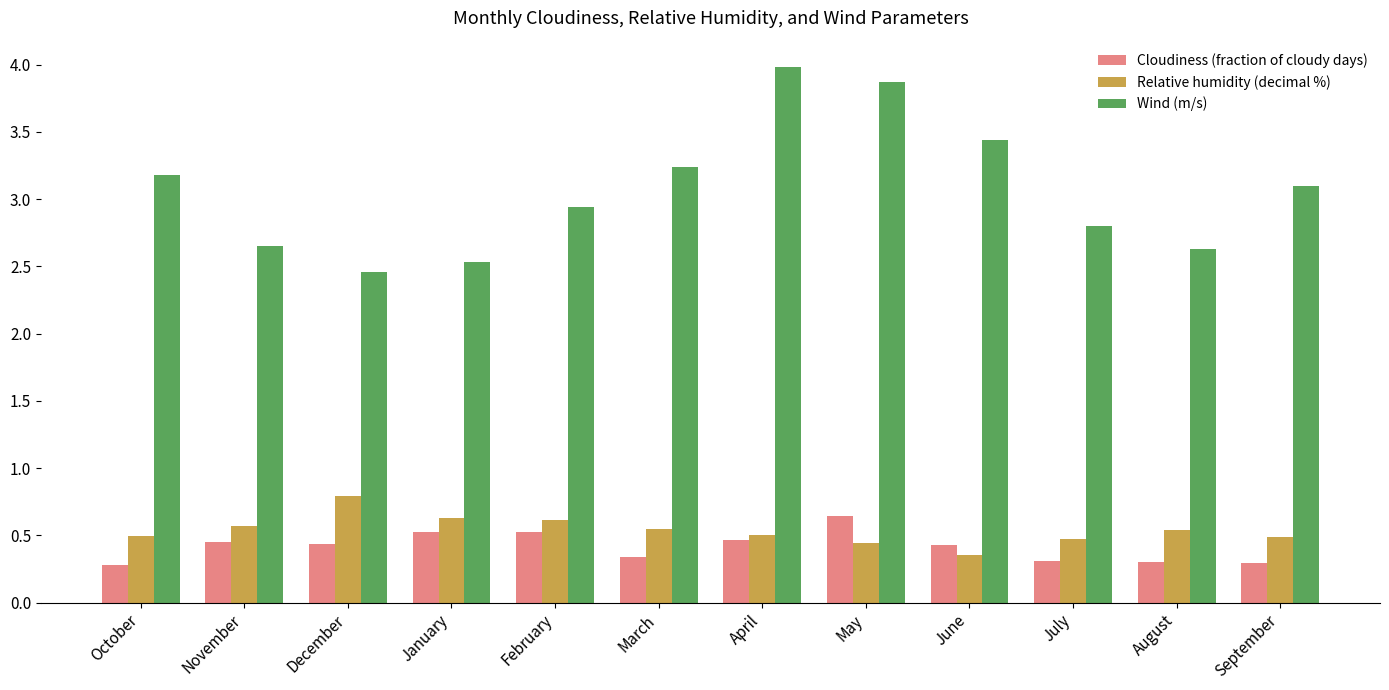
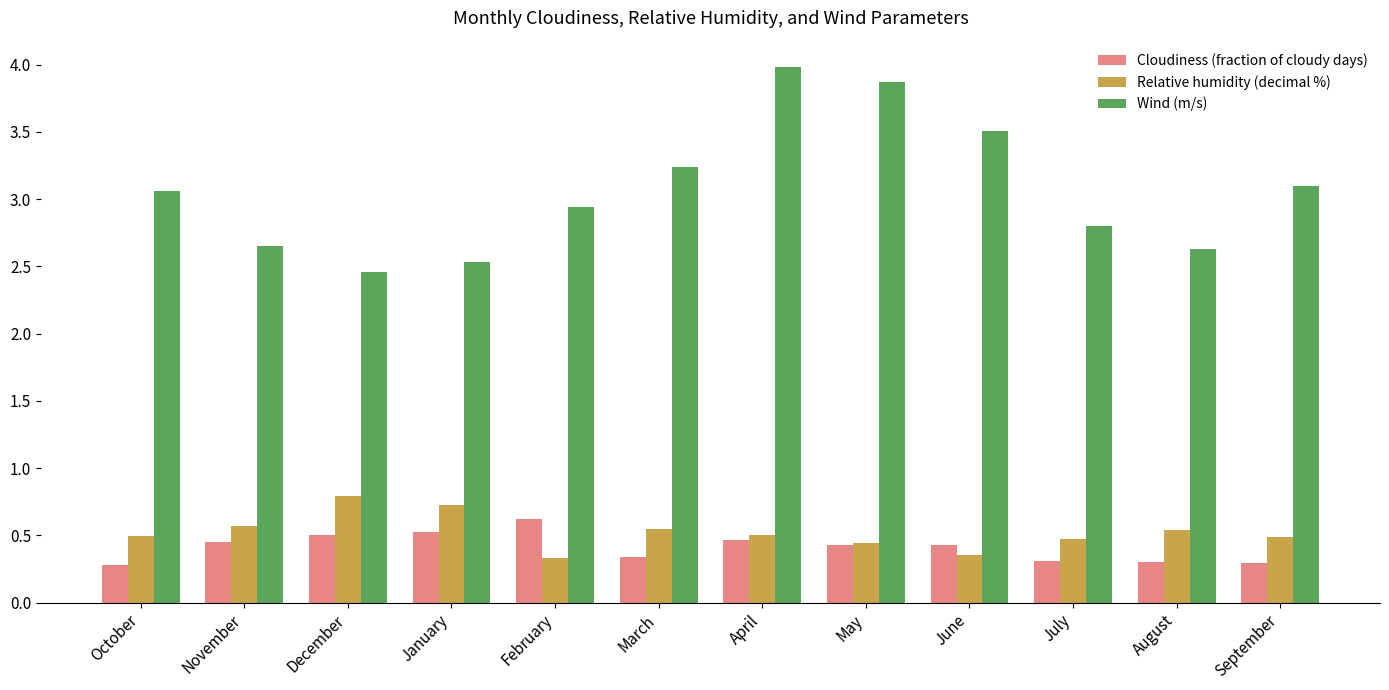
Wind (m/s), October: 3.18 -> 3.06
Cloudiness (fraction of cloudy days), December: 0.44 -> 0.50
Relative humidity (decimal %), January: 0.63 -> 0.72
Cloudiness (fraction of cloudy days), February: 0.53 -> 0.62
Relative humidity (decimal %), February: 0.61 -> 0.33
Cloudiness (fraction of cloudy days), May: 0.64 -> 0.43
Wind (m/s), June: 3.44 -> 3.51
